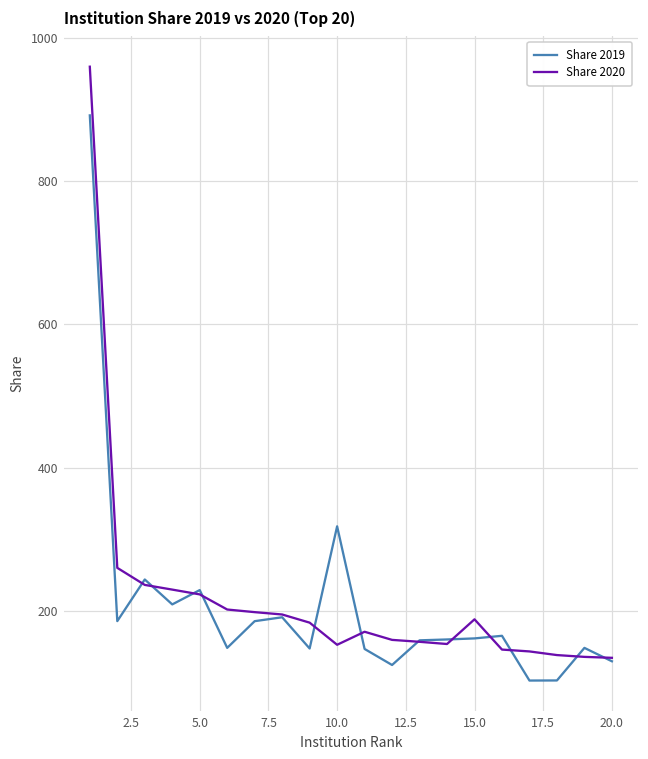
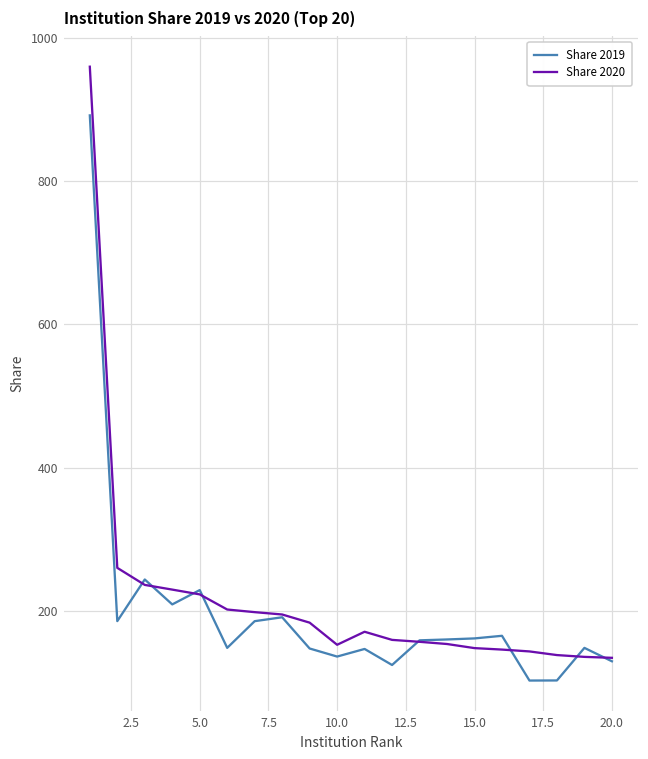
Share 2019, 10.0: 320 -> 140
Share 2020, 15.0: 190 -> 150
